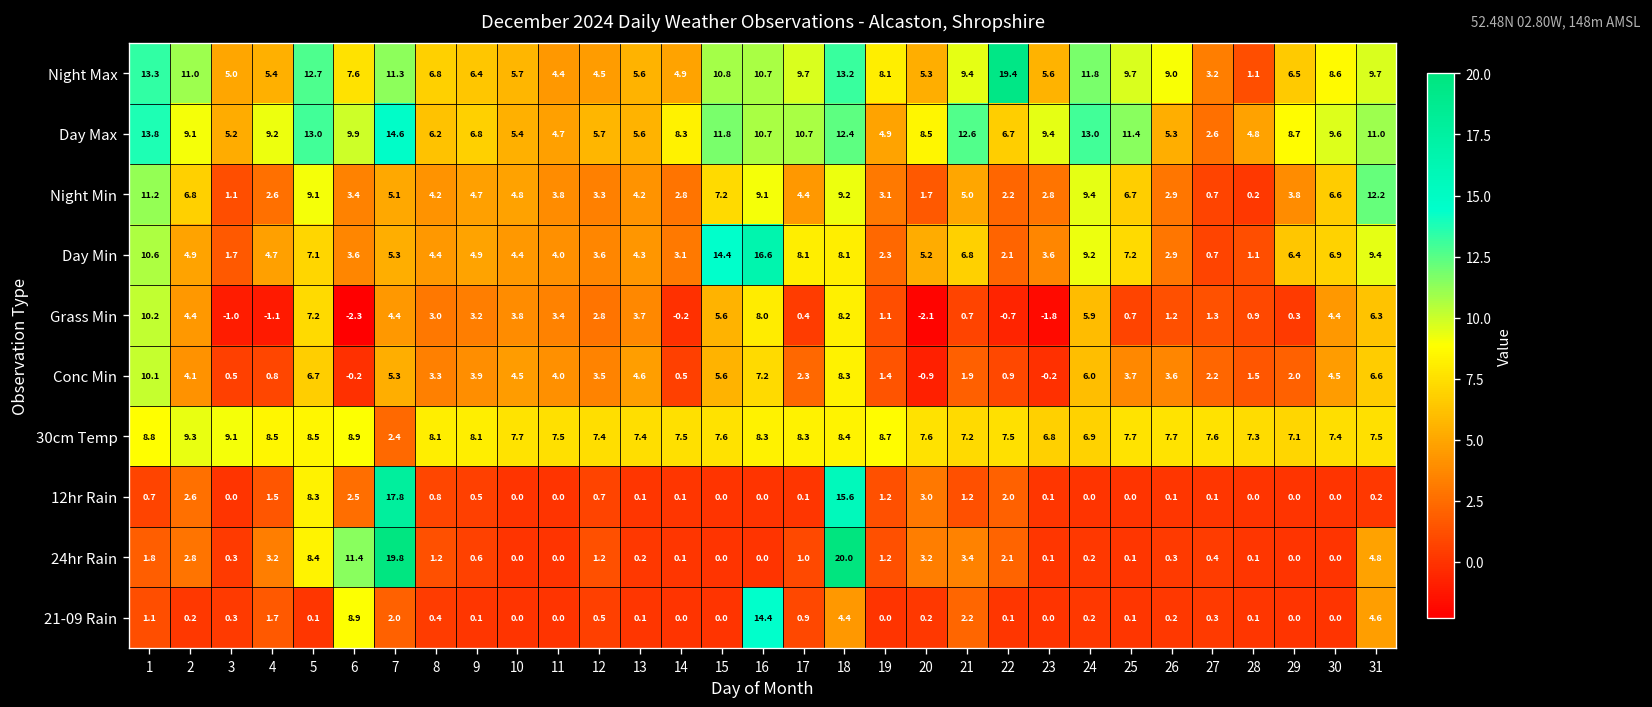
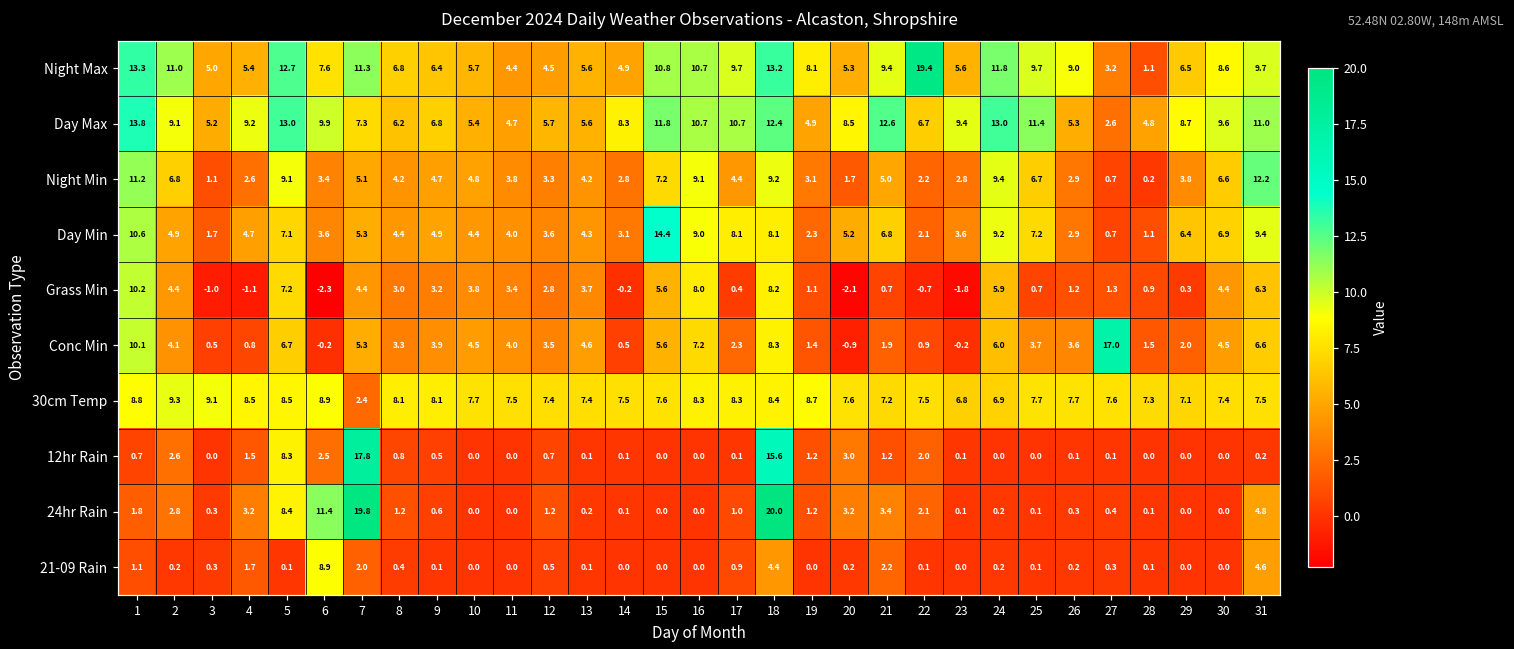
Day Max, 7: 14.6 -> 7.3
Day Min, 16: 16.6 -> 9.0
Conc Min, 27: 2.2 -> 17.0
21-09 Rain, 16: 14.4 -> 0.0
